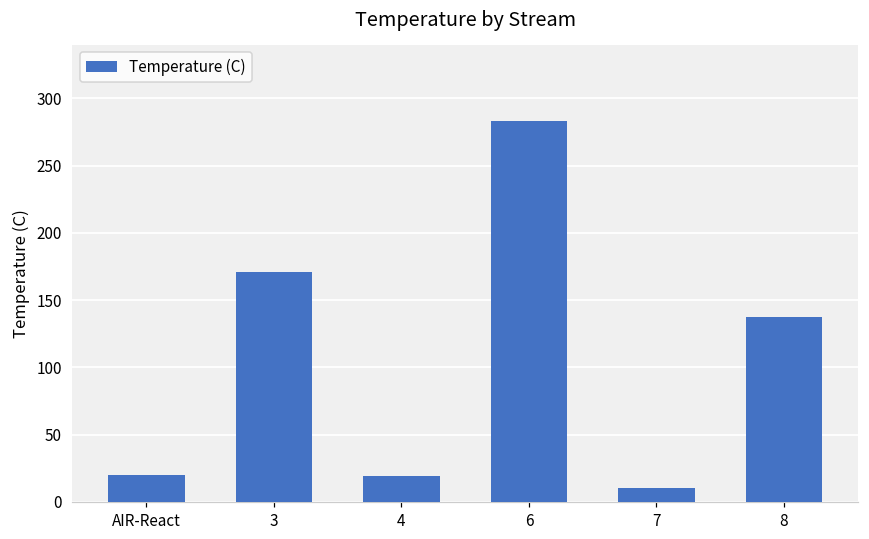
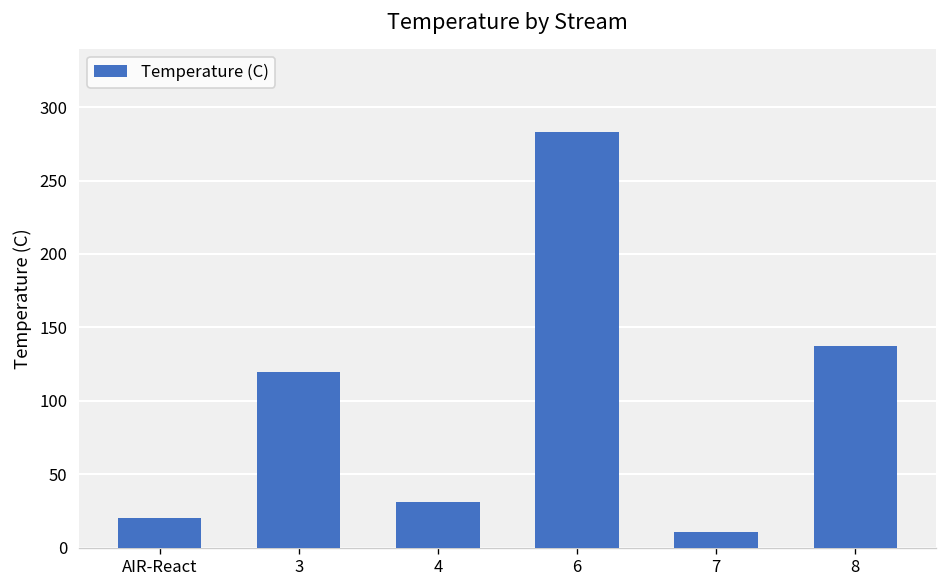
3: 171 -> 120
4: 19 -> 31
